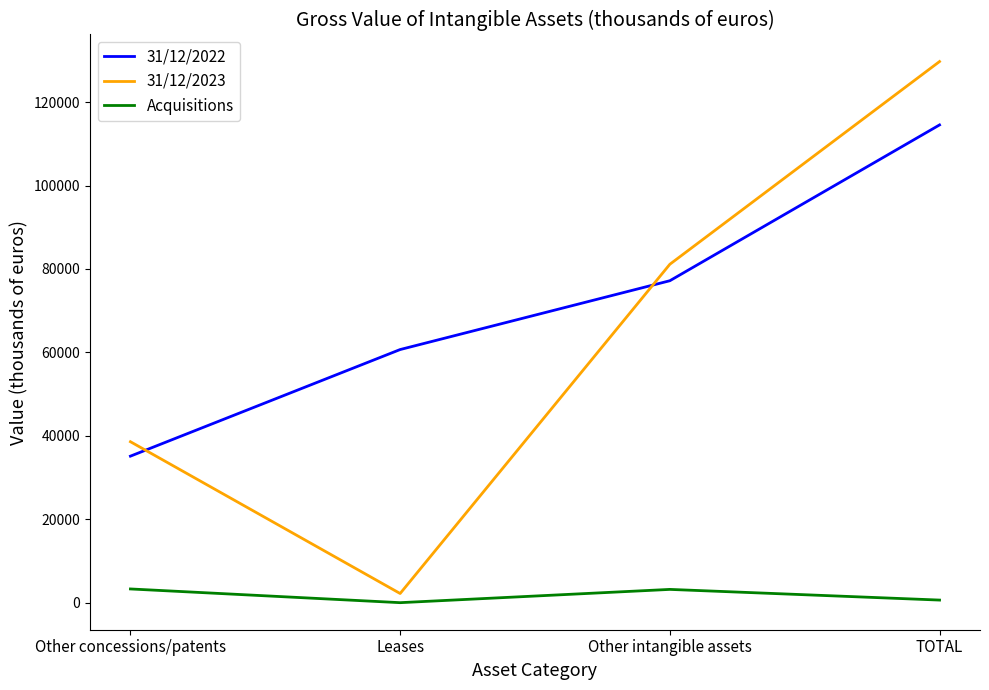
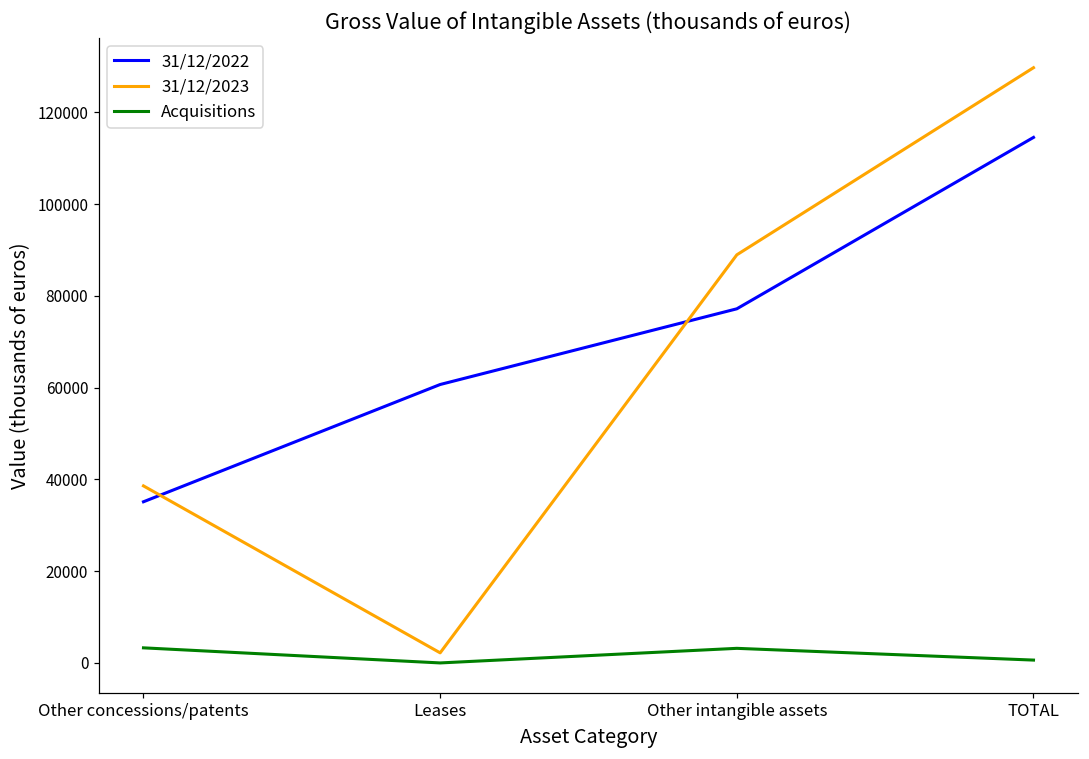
31/12/2023, Other intangible assets: 81000 -> 89000
